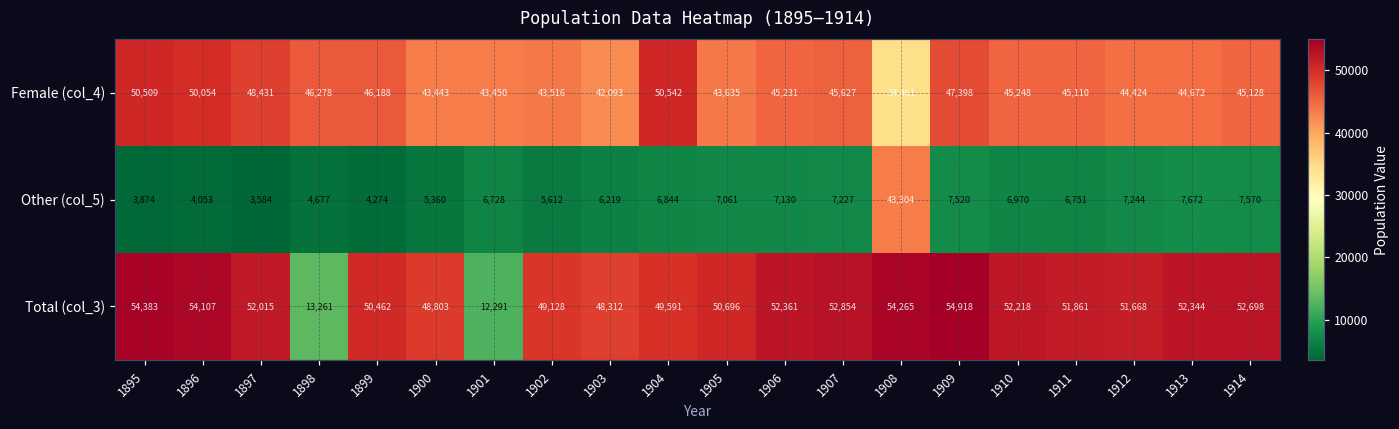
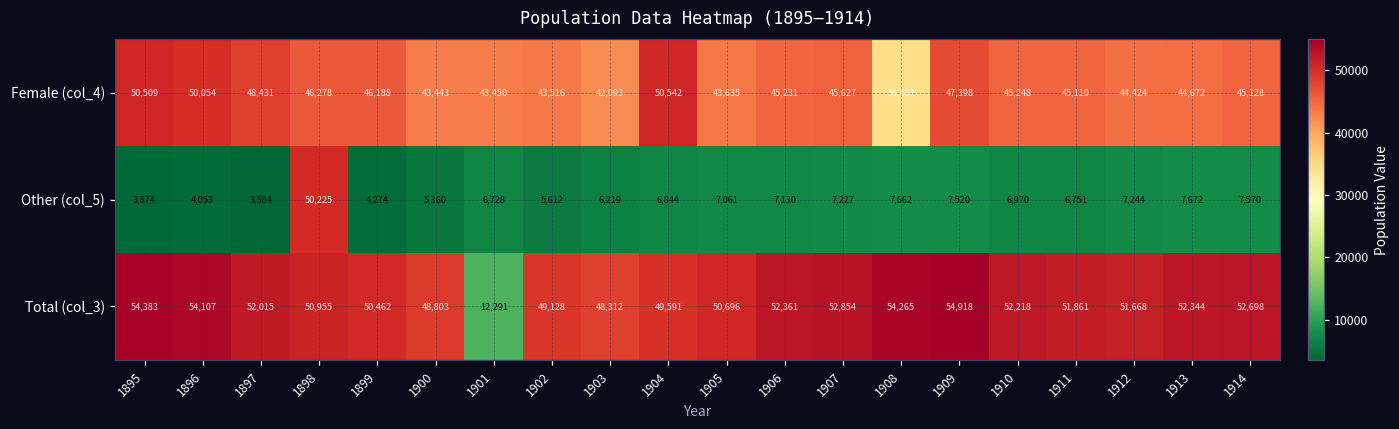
Other (col_5), 1898: 4,677 -> 50,225
Other (col_5), 1908: 43,304 -> 7,662
Total (col_3), 1898: 13,261 -> 50,955
